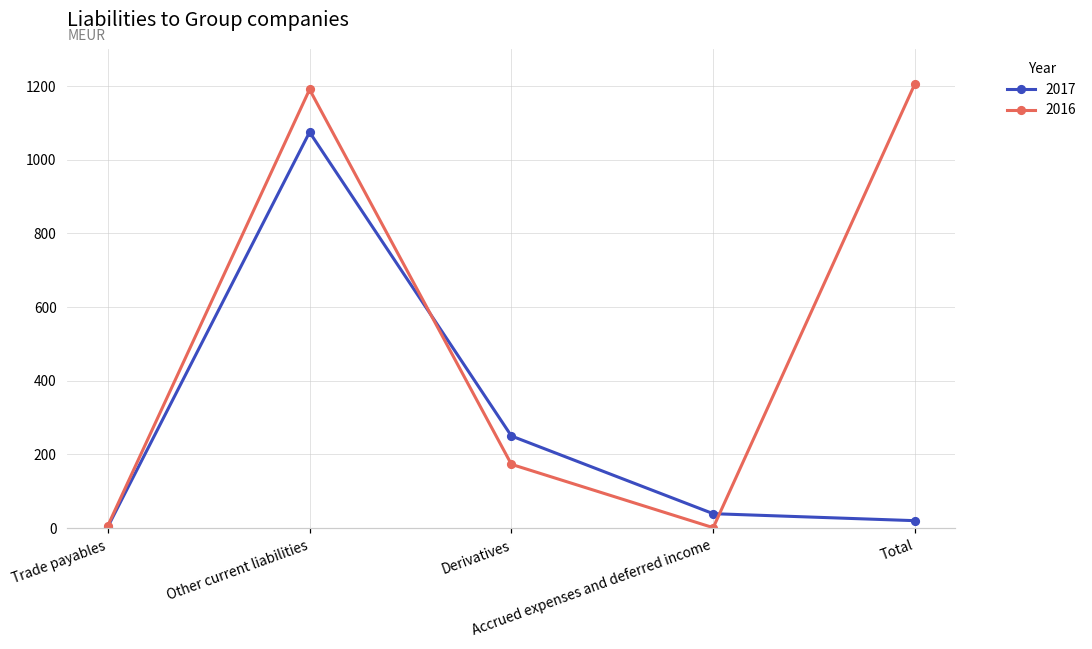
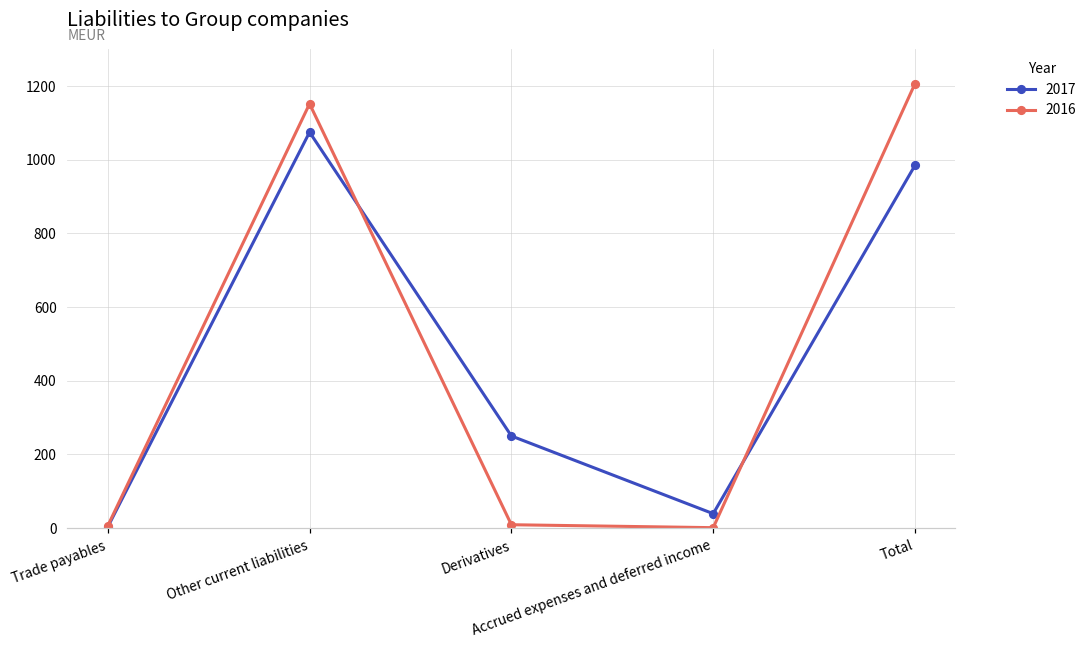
2016, Other current liabilities: 1190 -> 1150
2016, Derivatives: 170 -> 10
2017, Total: 20 -> 990
